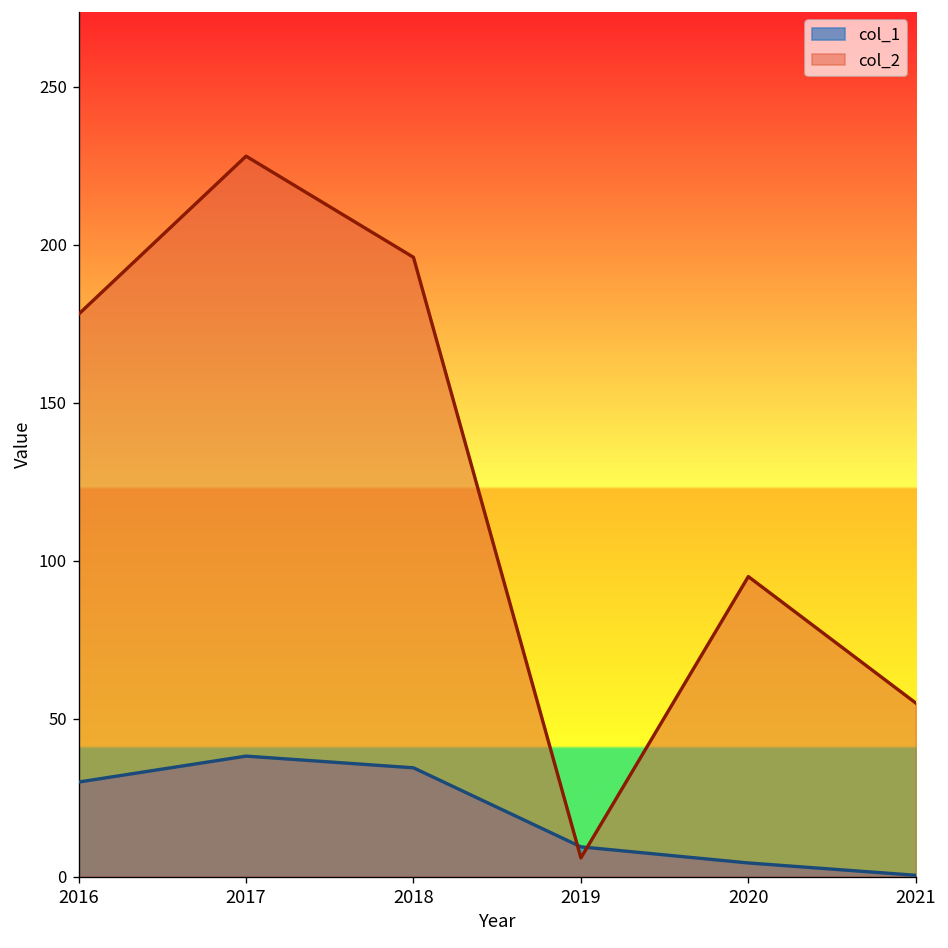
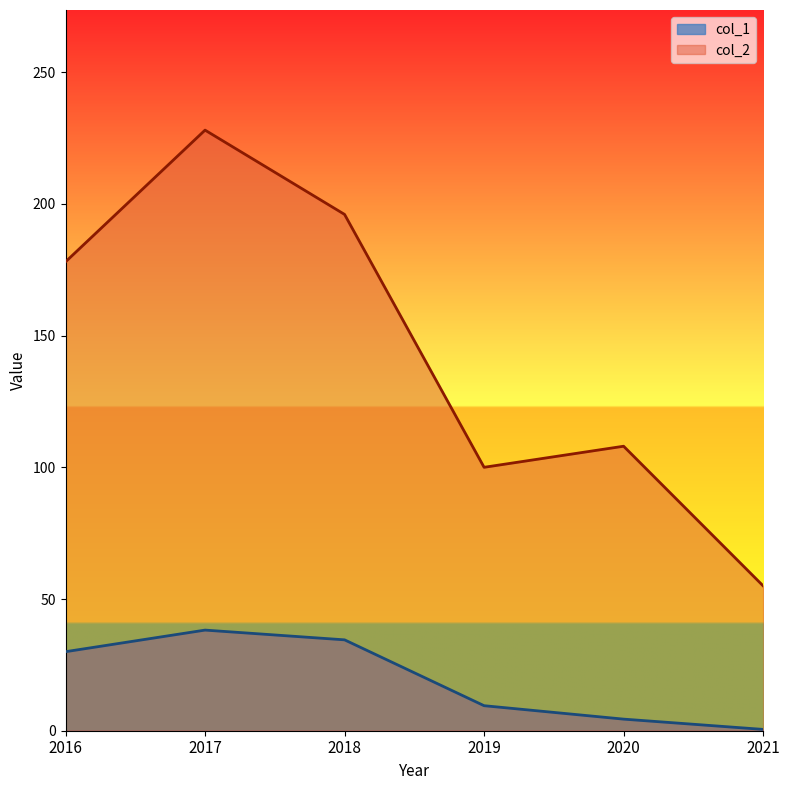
col_2, 2019: 6 -> 100
col_2, 2020: 95 -> 108
